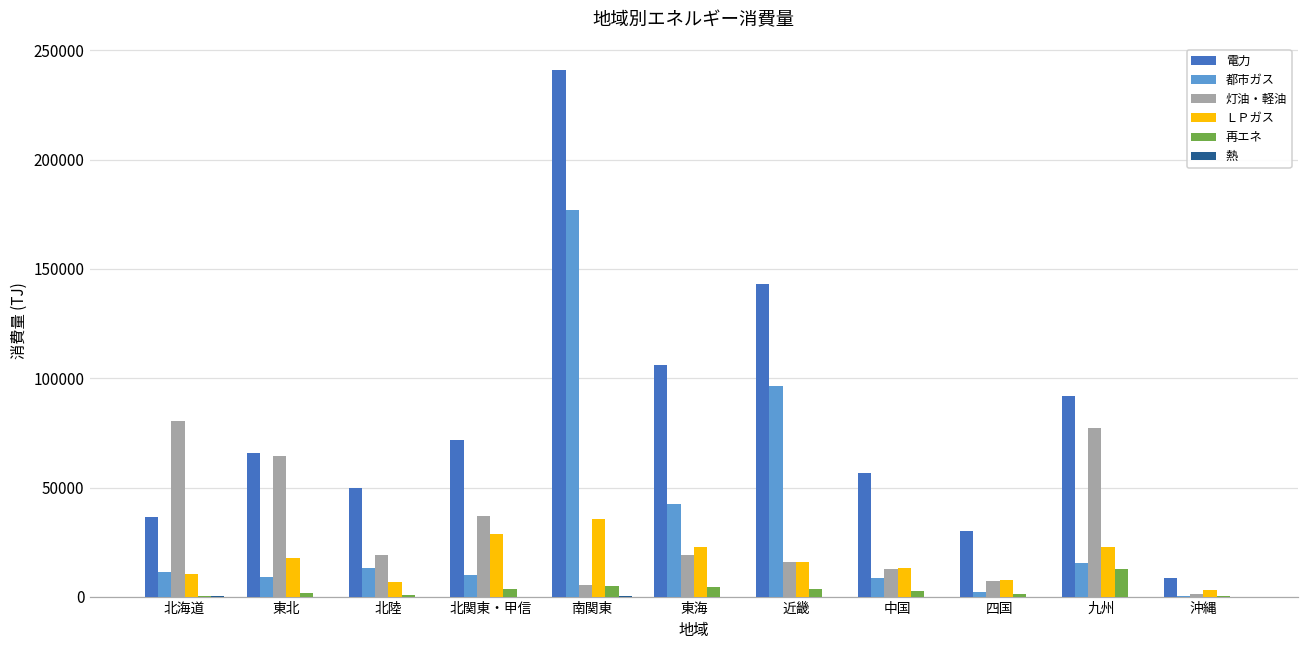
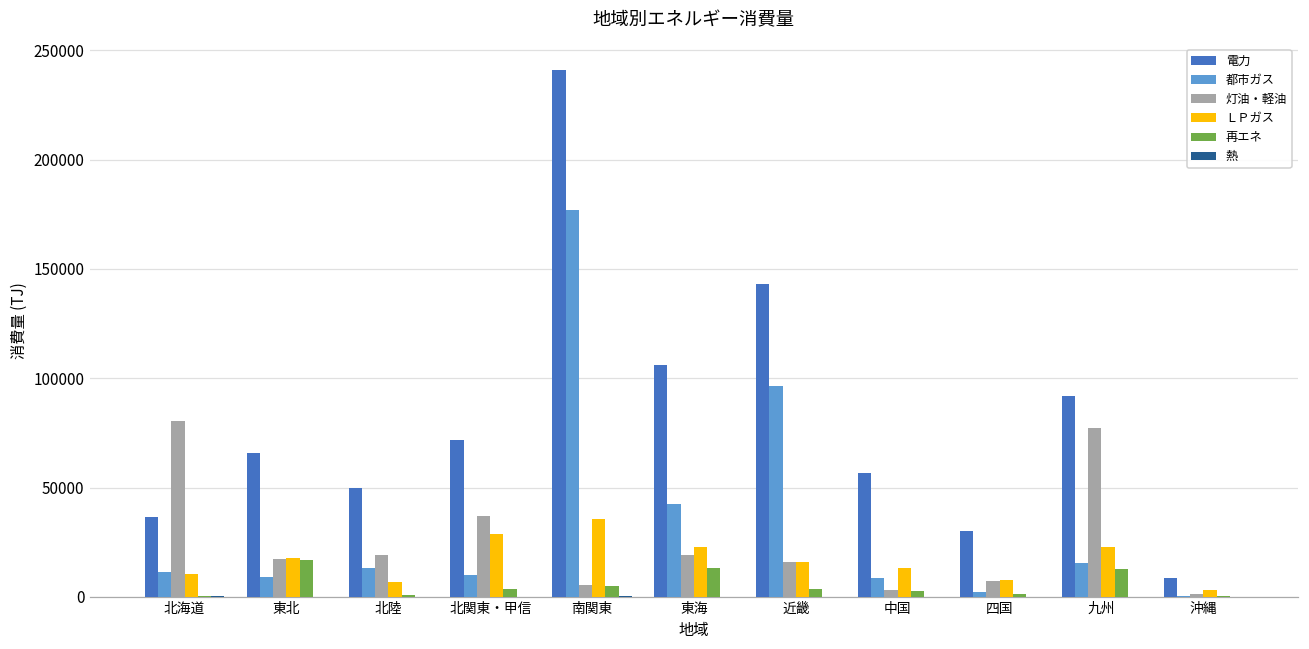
灯油・軽油, 東北: 64000 -> 17000
再エネ, 東北: 2000 -> 17000
再エネ, 東海: 5000 -> 13000
灯油・軽油, 中国: 13000 -> 3000
